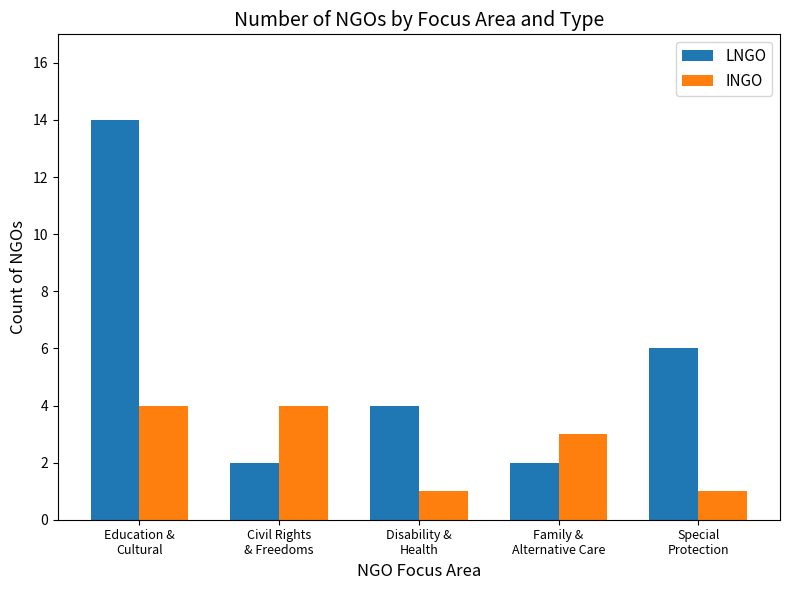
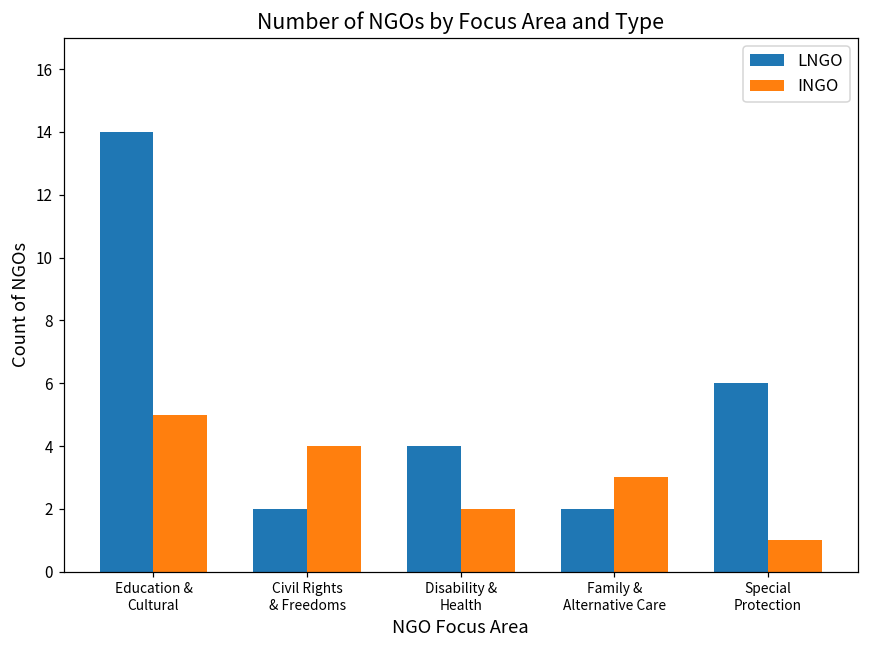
INGO, Education & Cultural: 4 -> 5
INGO, Disability & Health: 1 -> 2
